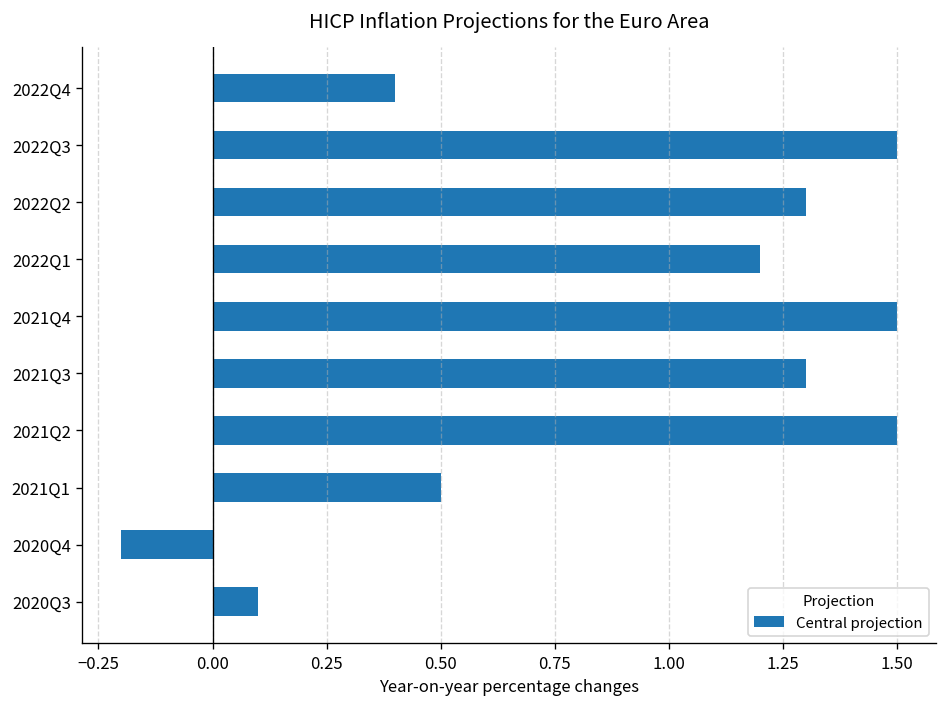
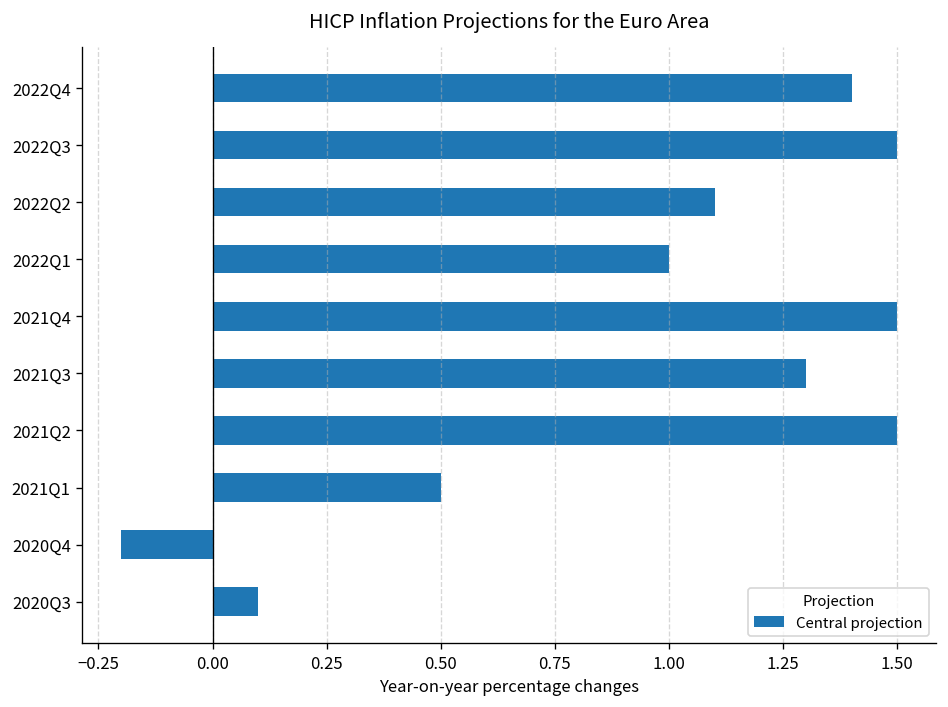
2022Q4: 0.4 -> 1.4
2022Q2: 1.3 -> 1.1
2022Q1: 1.2 -> 1.0
